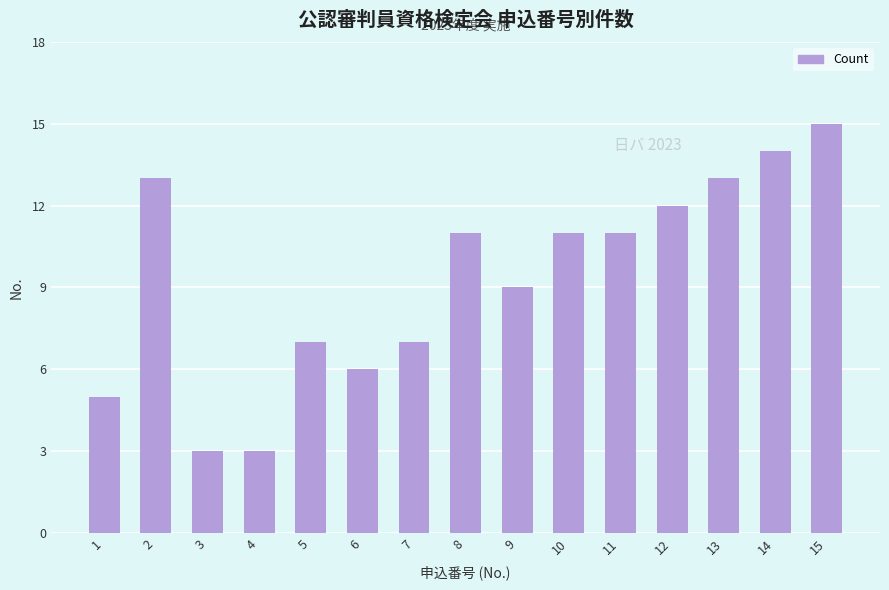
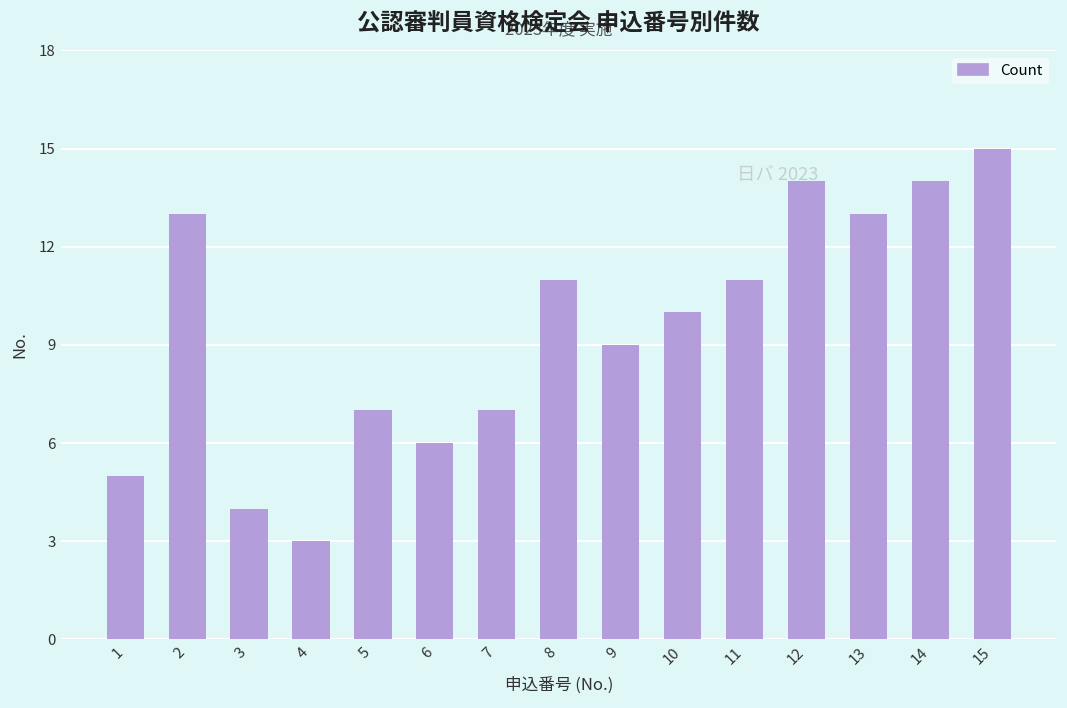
3: 3 -> 4
10: 11 -> 10
12: 12 -> 14
